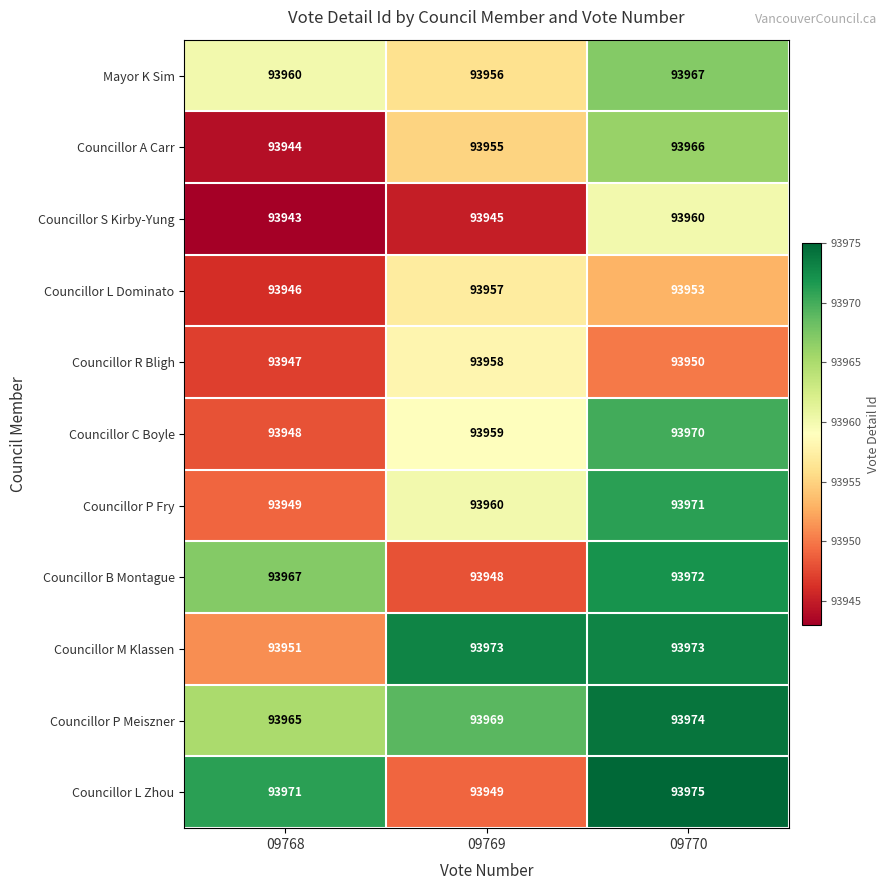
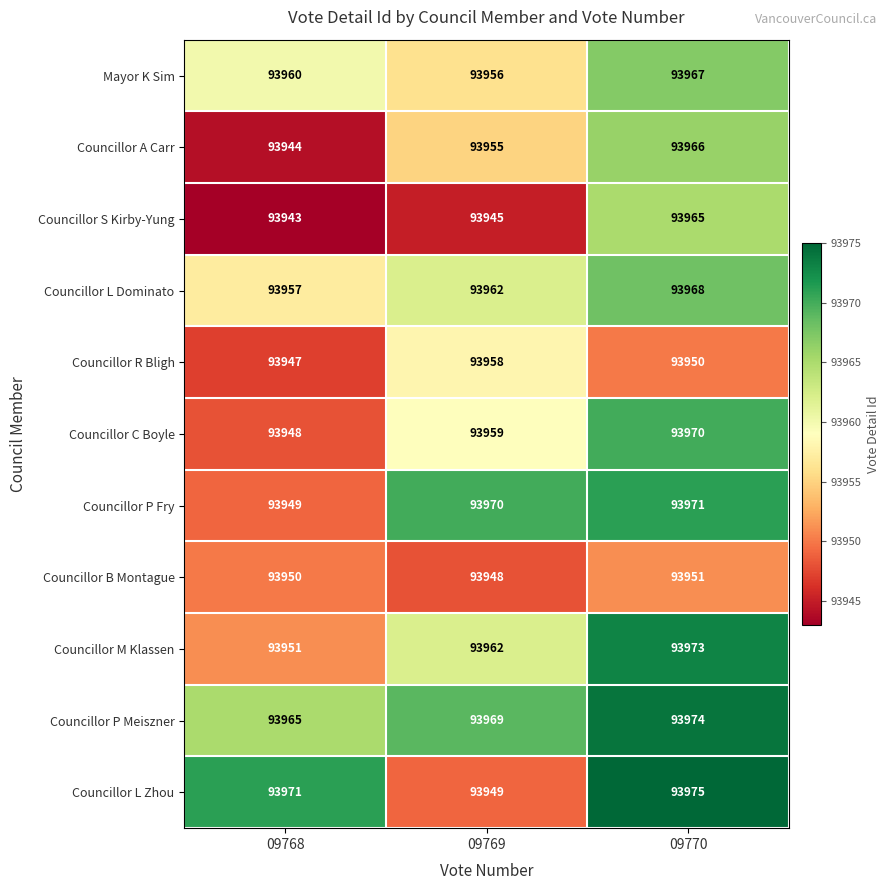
Councillor S Kirby-Yung, 09770: 93960 -> 93965
Councillor L Dominato, 09768: 93946 -> 93957
Councillor L Dominato, 09769: 93957 -> 93962
Councillor L Dominato, 09770: 93953 -> 93968
Councillor P Fry, 09769: 93960 -> 93970
Councillor B Montague, 09768: 93967 -> 93950
Councillor B Montague, 09770: 93972 -> 93951
Councillor M Klassen, 09769: 93973 -> 93962
